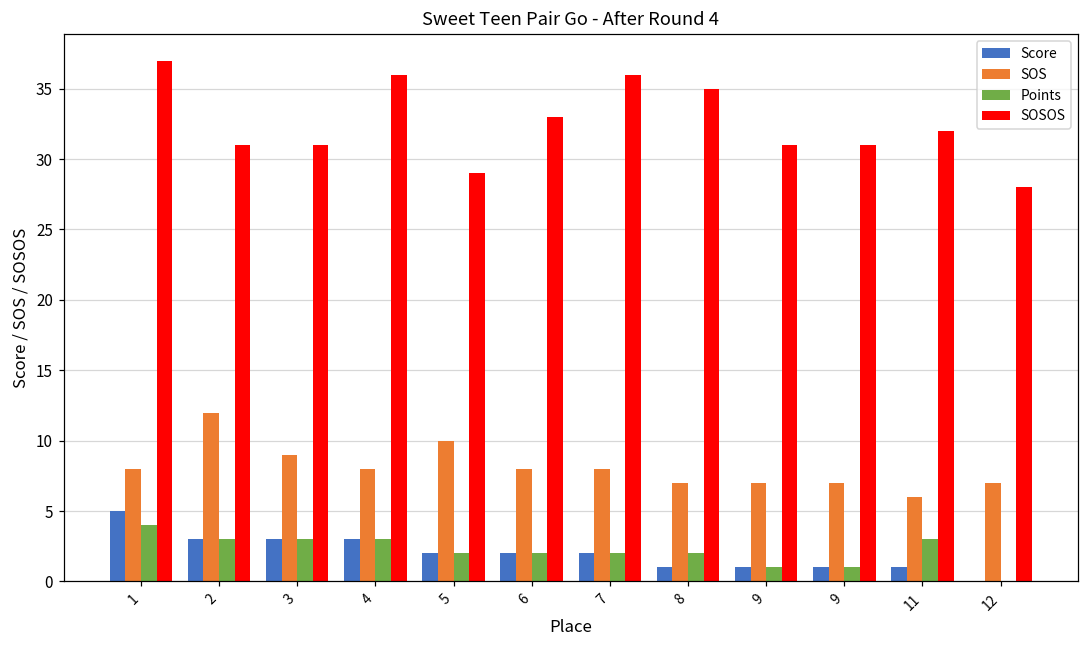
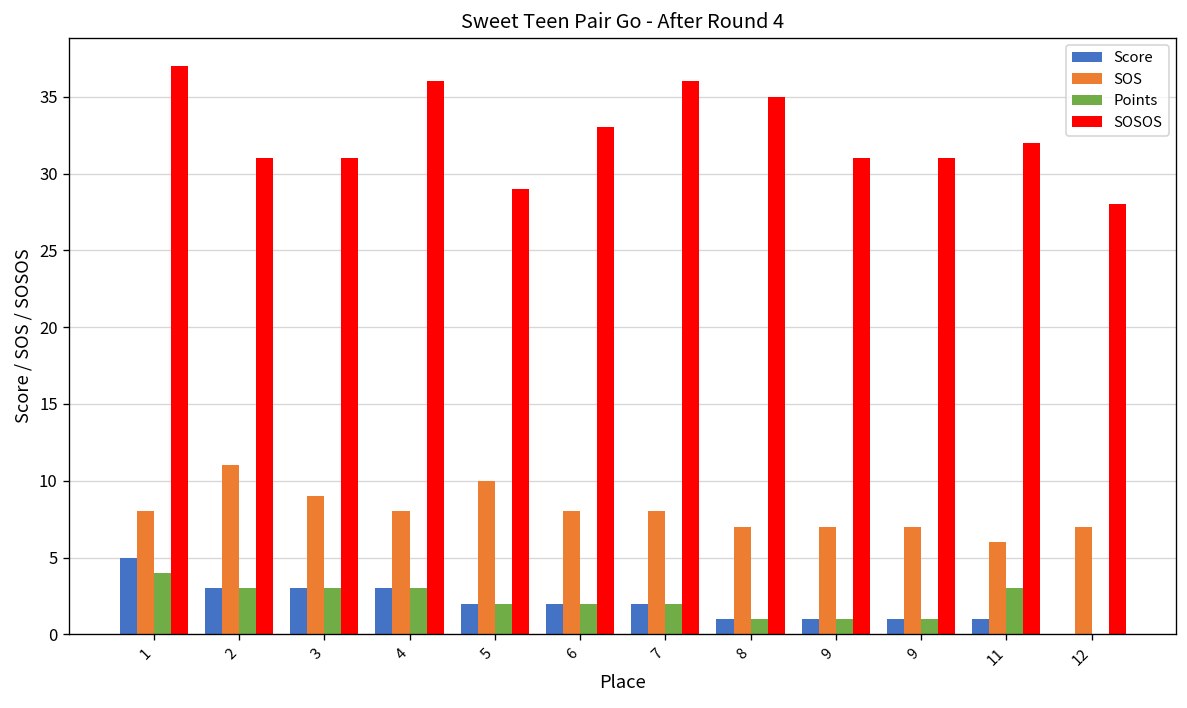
SOS, 2: 12 -> 11
Points, 8: 2 -> 1
